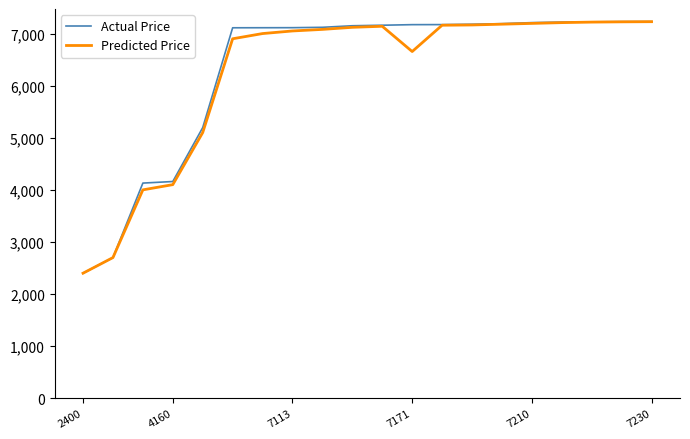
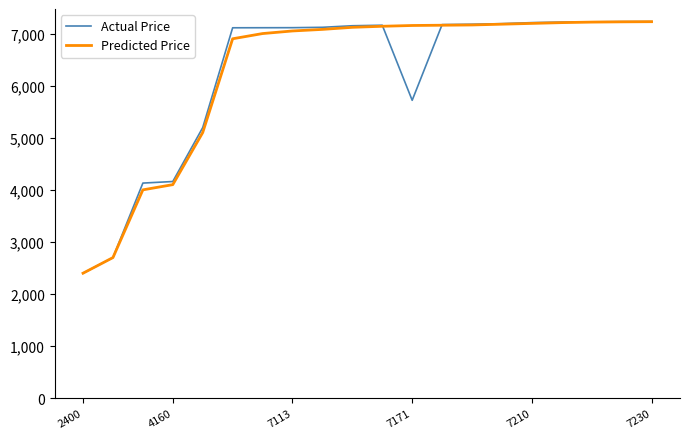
Actual Price, 7171: 7,200 -> 5,700
Predicted Price, 7171: 6,700 -> 7,200
